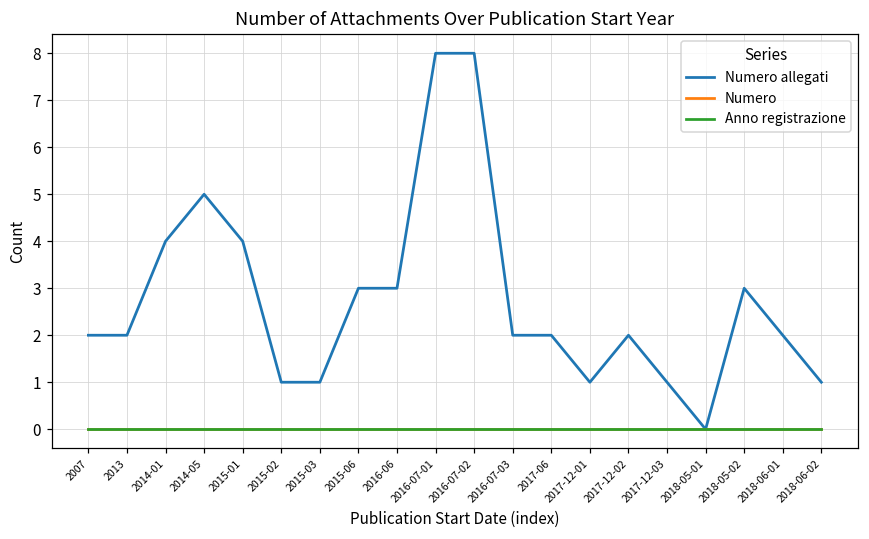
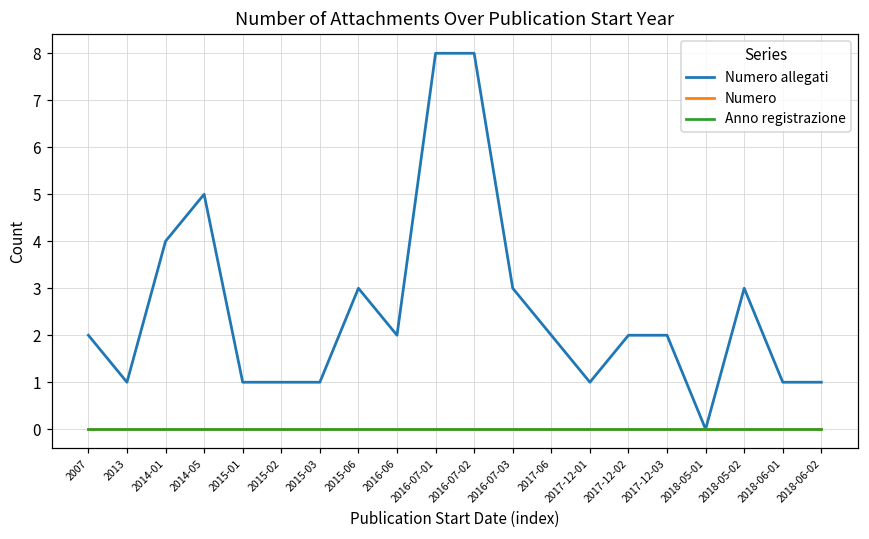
Numero allegati, 2013: 2 -> 1
Numero allegati, 2015-01: 4 -> 1
Numero allegati, 2016-06: 3 -> 2
Numero allegati, 2016-07-03: 2 -> 3
Numero allegati, 2017-12-03: 1 -> 2
Numero allegati, 2018-06-01: 2 -> 1
